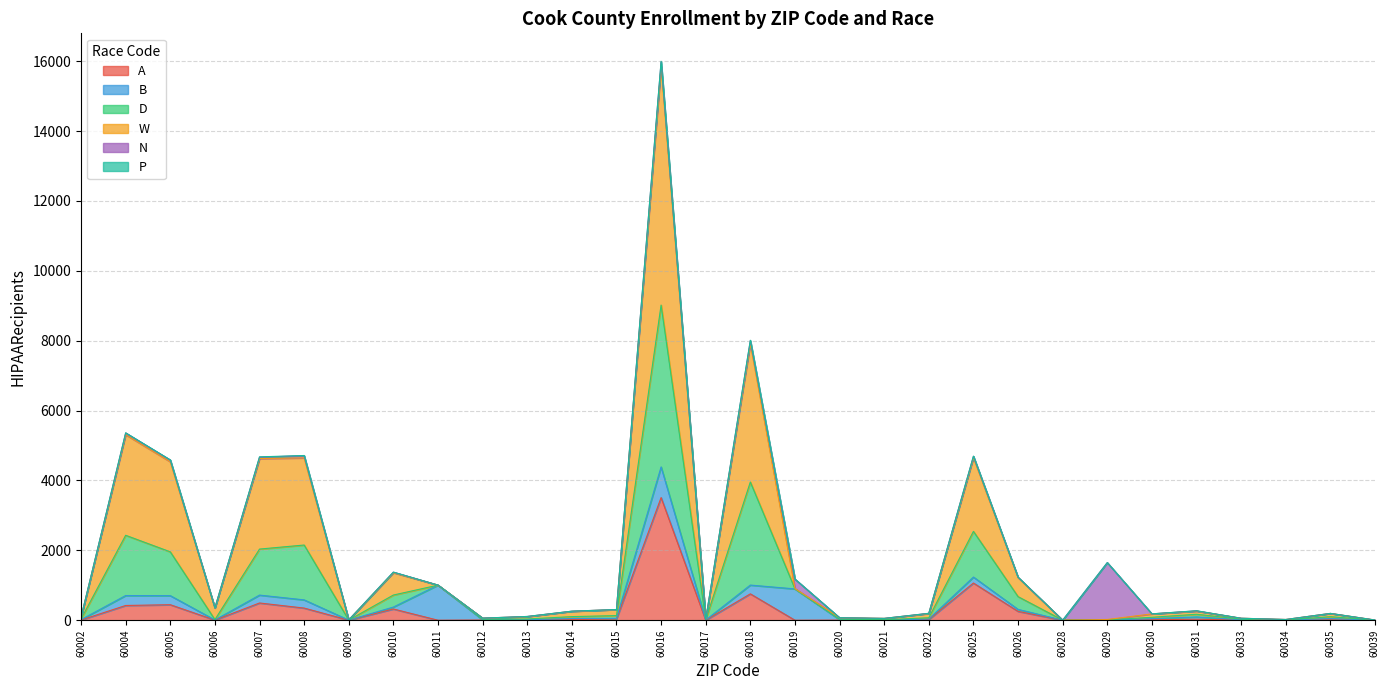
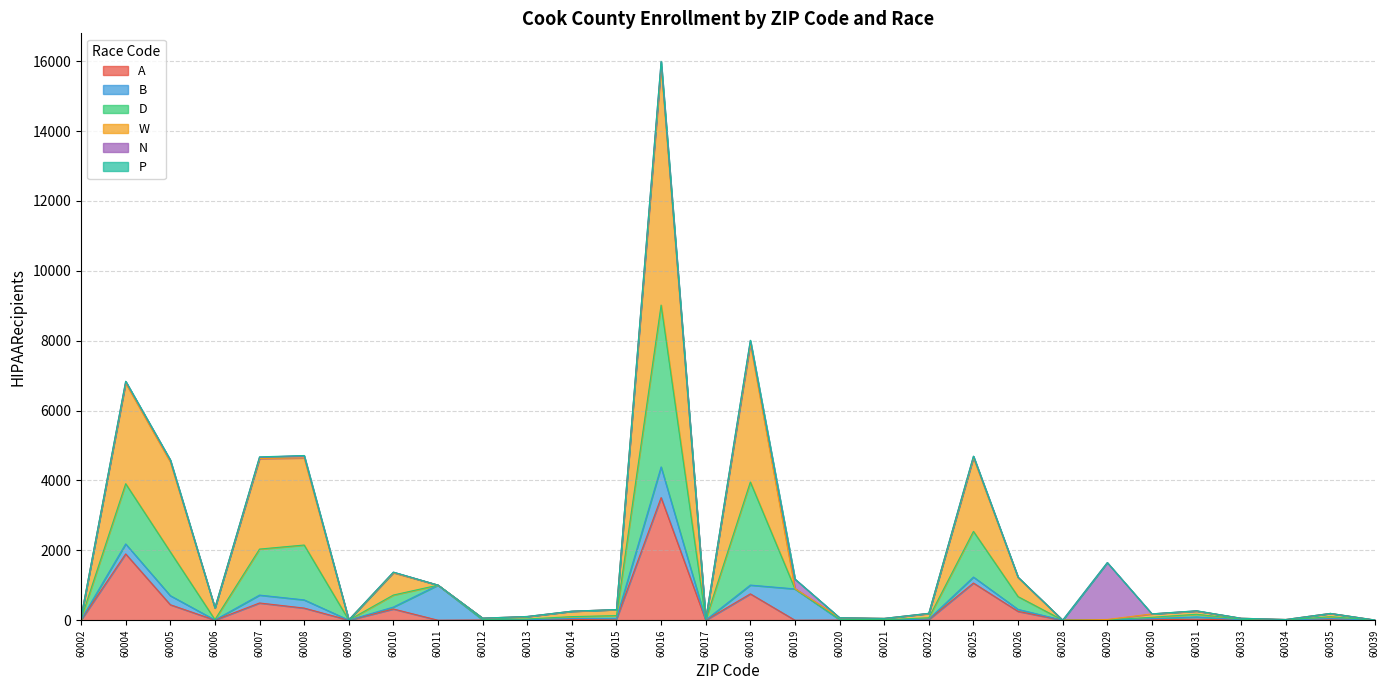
A, 60004: 400 -> 1900
